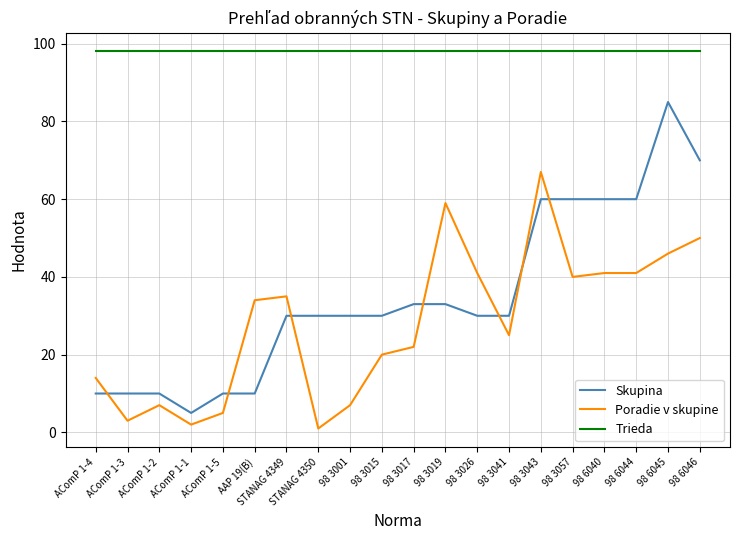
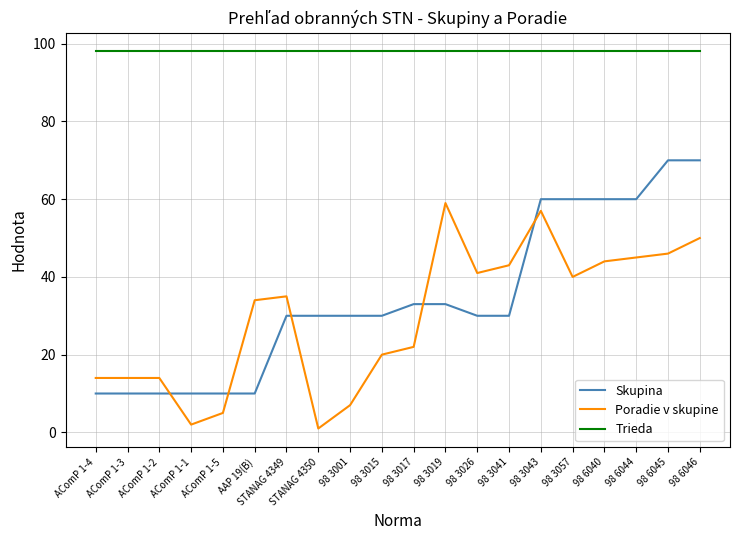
Poradie v skupine, AComP 1-3: 3 -> 14
Poradie v skupine, AComP 1-2: 7 -> 14
Skupina, AComP 1-1: 5 -> 10
Poradie v skupine, 98 3041: 25 -> 43
Poradie v skupine, 98 3043: 67 -> 57
Poradie v skupine, 98 6040: 41 -> 44
Poradie v skupine, 98 6044: 41 -> 45
Skupina, 98 6045: 85 -> 70
